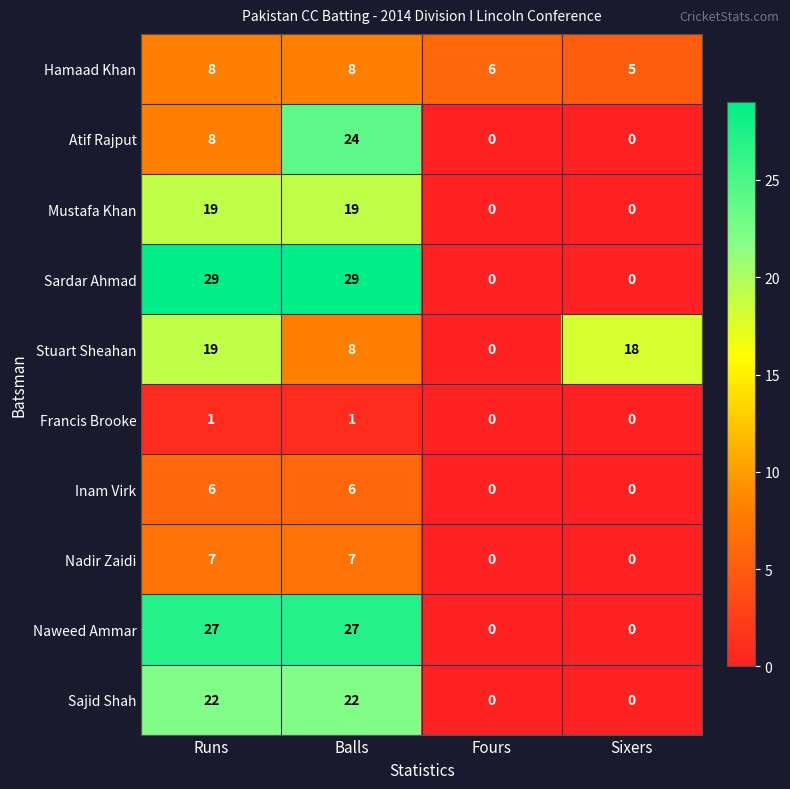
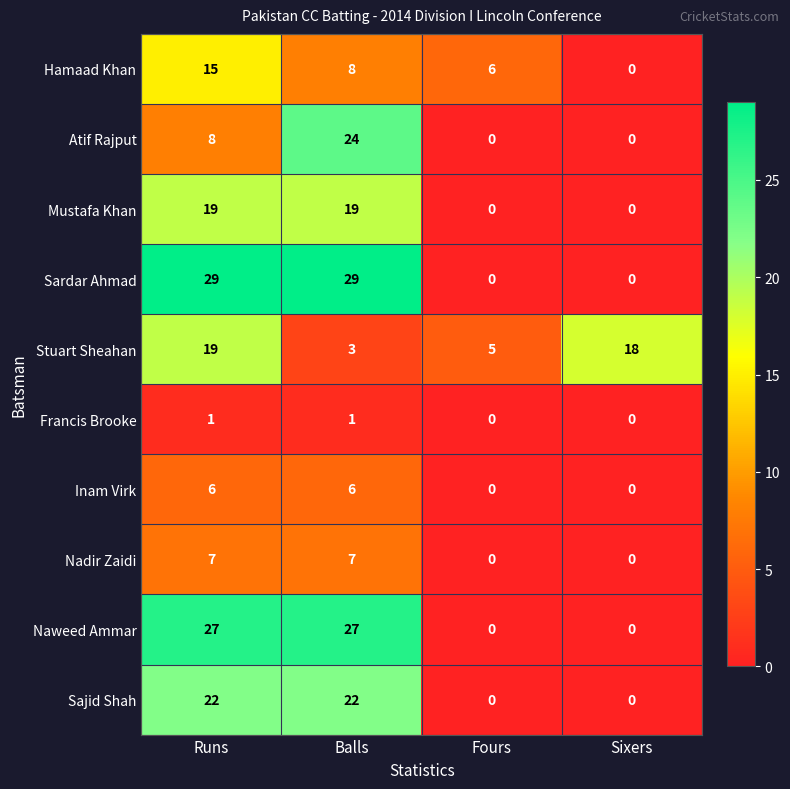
Hamaad Khan, Runs: 8 -> 15
Hamaad Khan, Sixers: 5 -> 0
Stuart Sheahan, Balls: 8 -> 3
Stuart Sheahan, Fours: 0 -> 5
